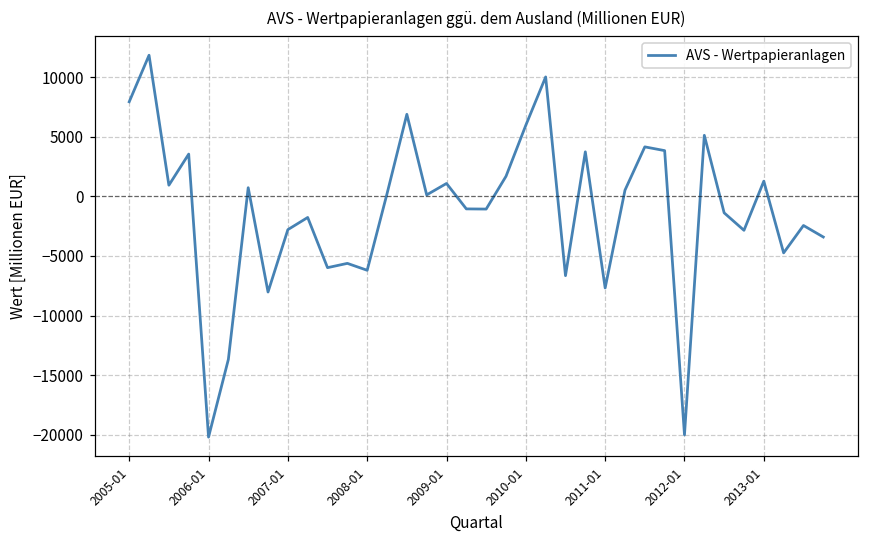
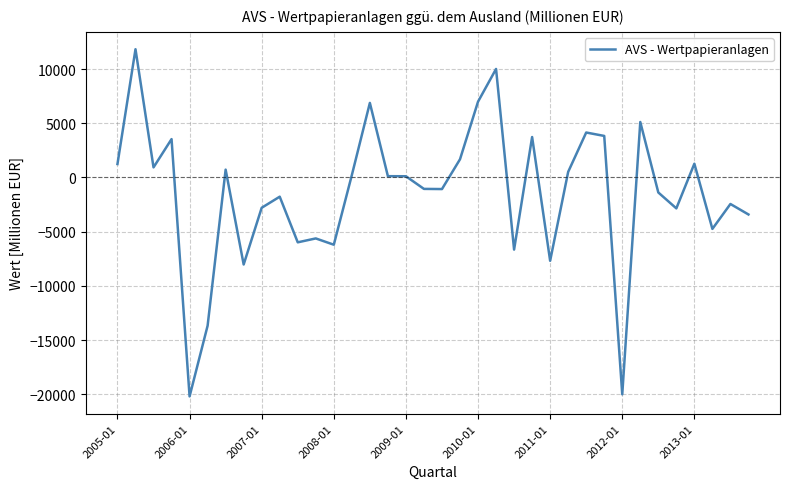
2005-01: 7900 -> 1200
2009-01: 1100 -> 100
2010-01: 6000 -> 7000
